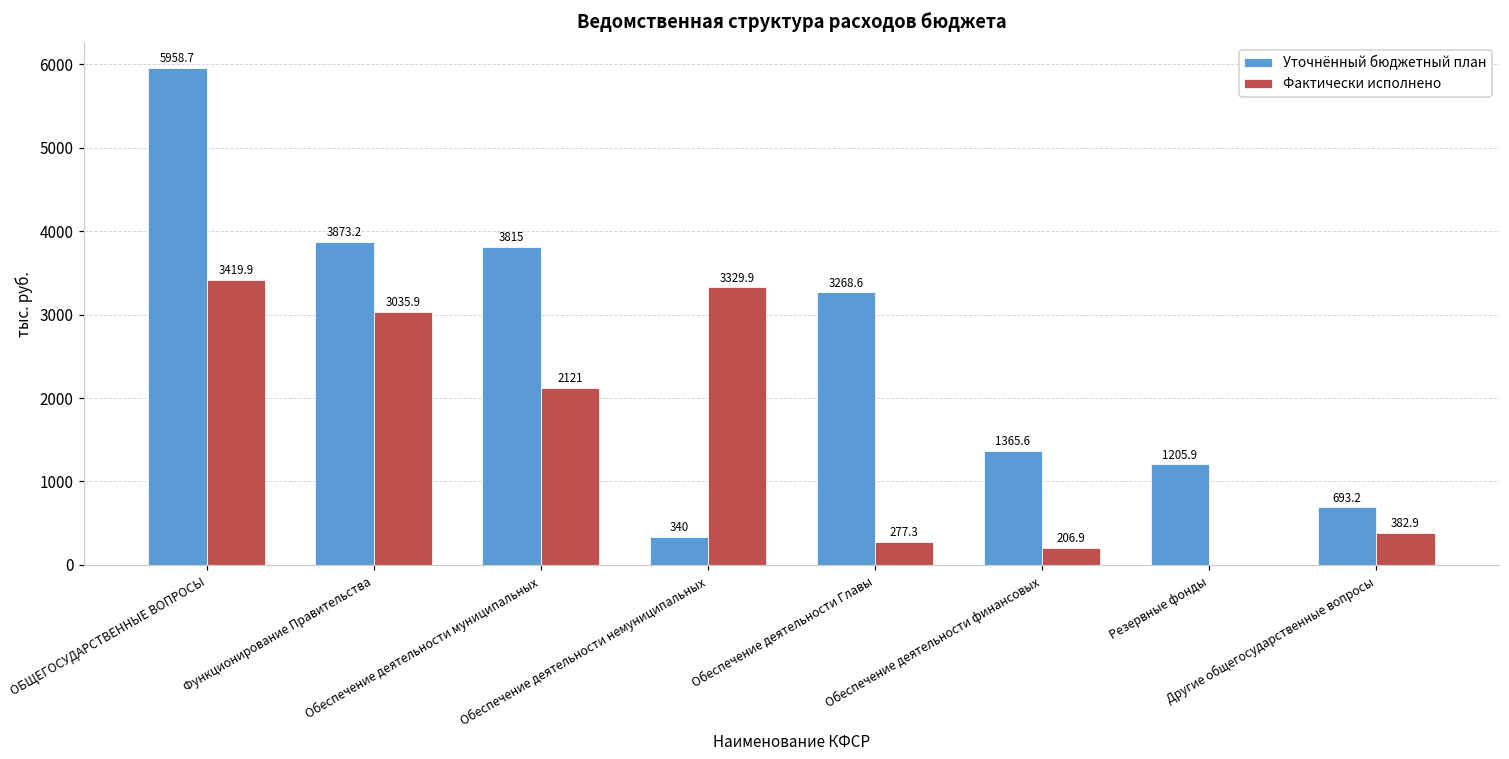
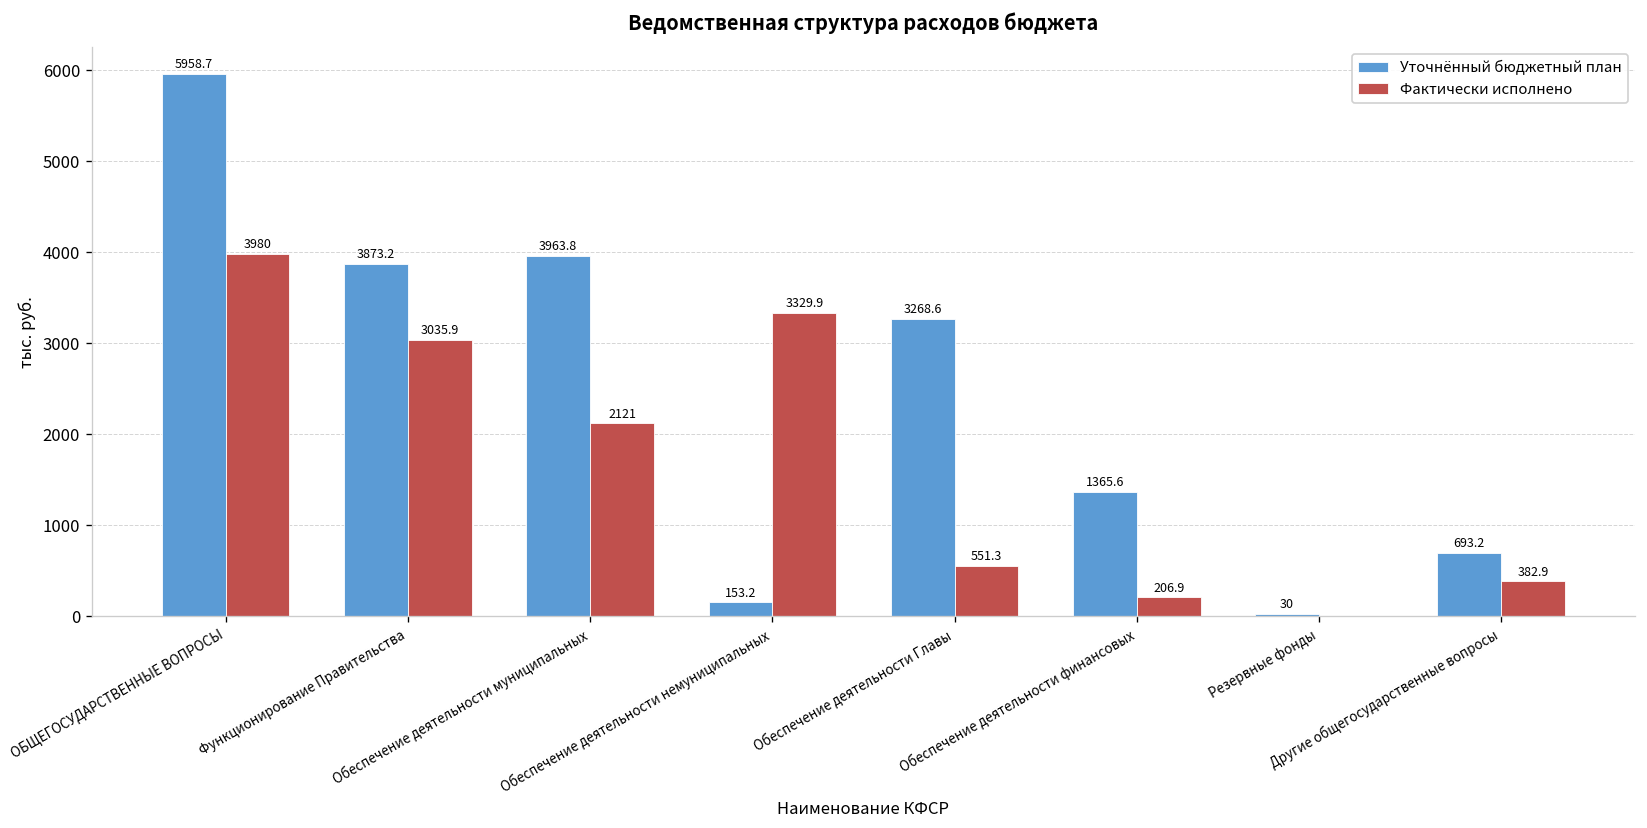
Фактически исполнено, ОБЩЕГОСУДАРСТВЕННЫЕ ВОПРОСЫ: 3419.9 -> 3980
Уточнённый бюджетный план, Обеспечение деятельности муниципальных: 3815 -> 3963.8
Уточнённый бюджетный план, Обеспечение деятельности немуниципальных: 340 -> 153.2
Фактически исполнено, Обеспечение деятельности Главы: 277.3 -> 551.3
Уточнённый бюджетный план, Резервные фонды: 1205.9 -> 30
